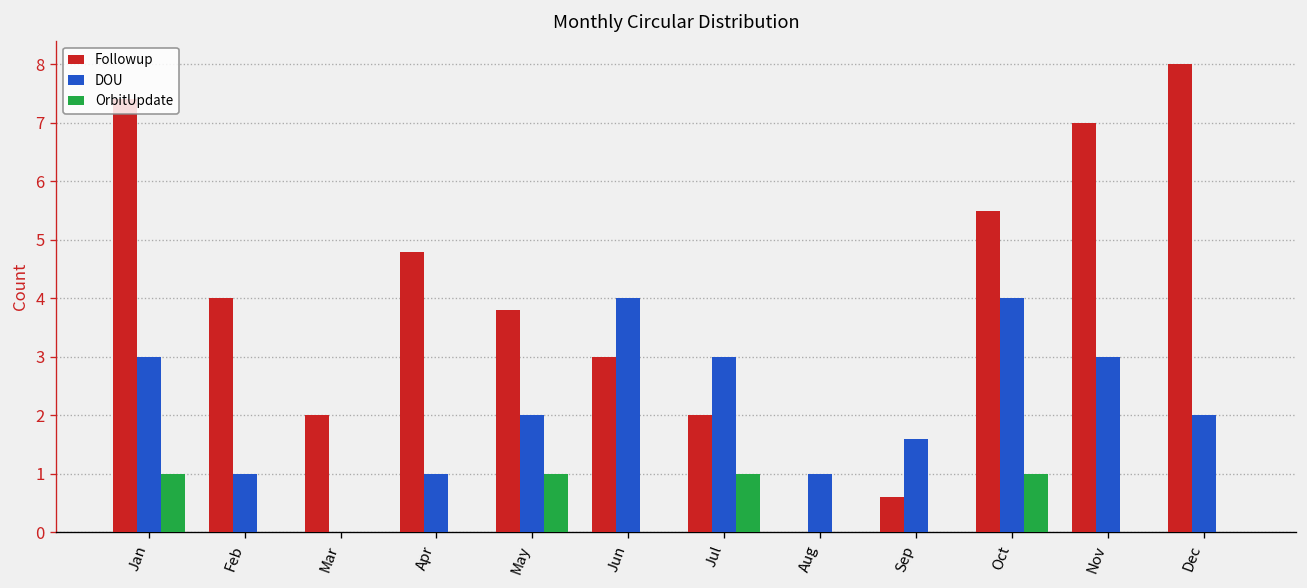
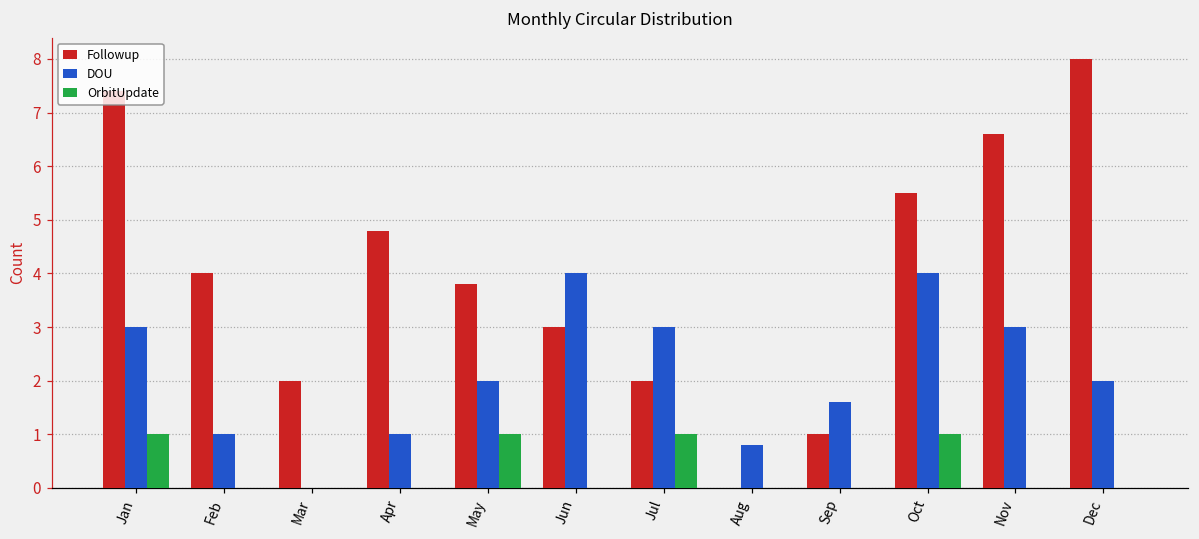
DOU, Aug: 1.0 -> 0.8
Followup, Sep: 0.6 -> 1.0
Followup, Nov: 7.0 -> 6.6
